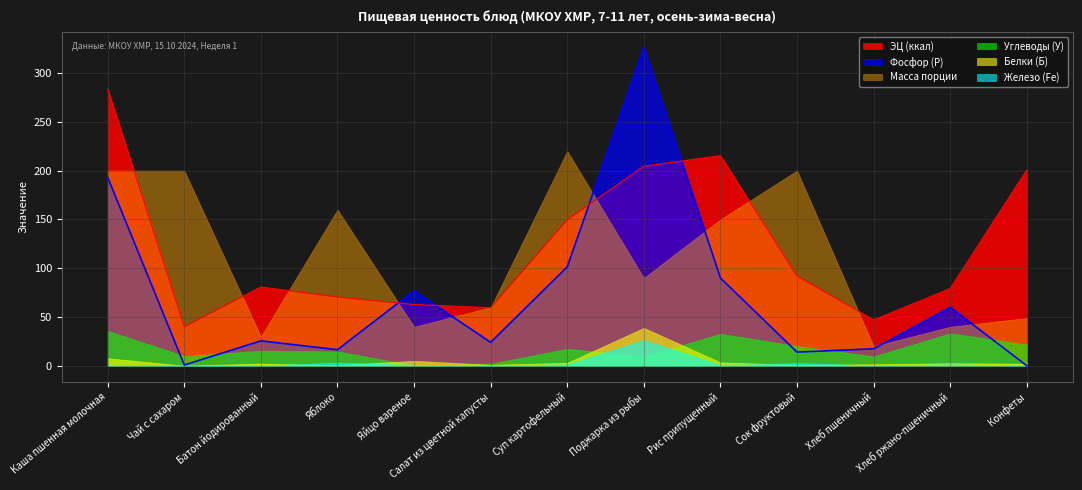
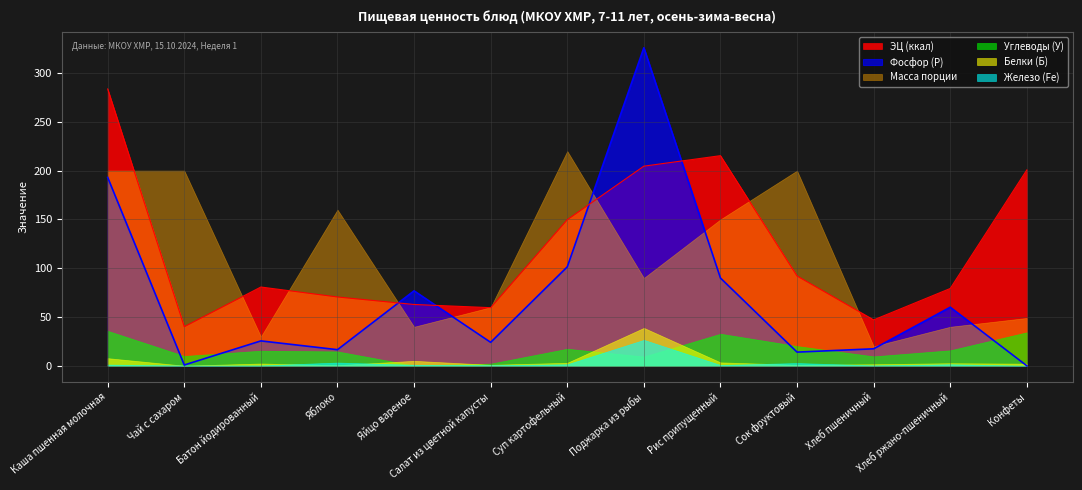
Углеводы (У), Хлеб ржано-пшеничный: 30 -> 20
Углеводы (У), Конфеты: 20 -> 30
